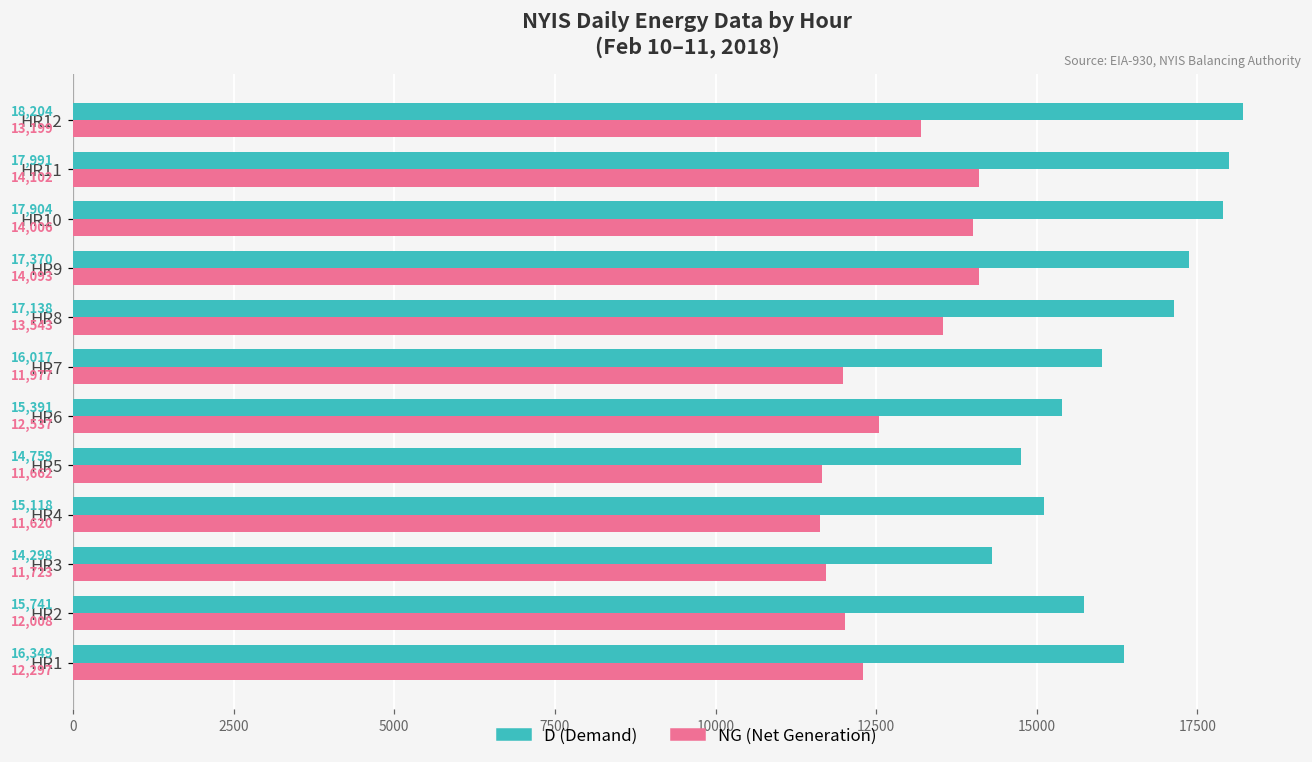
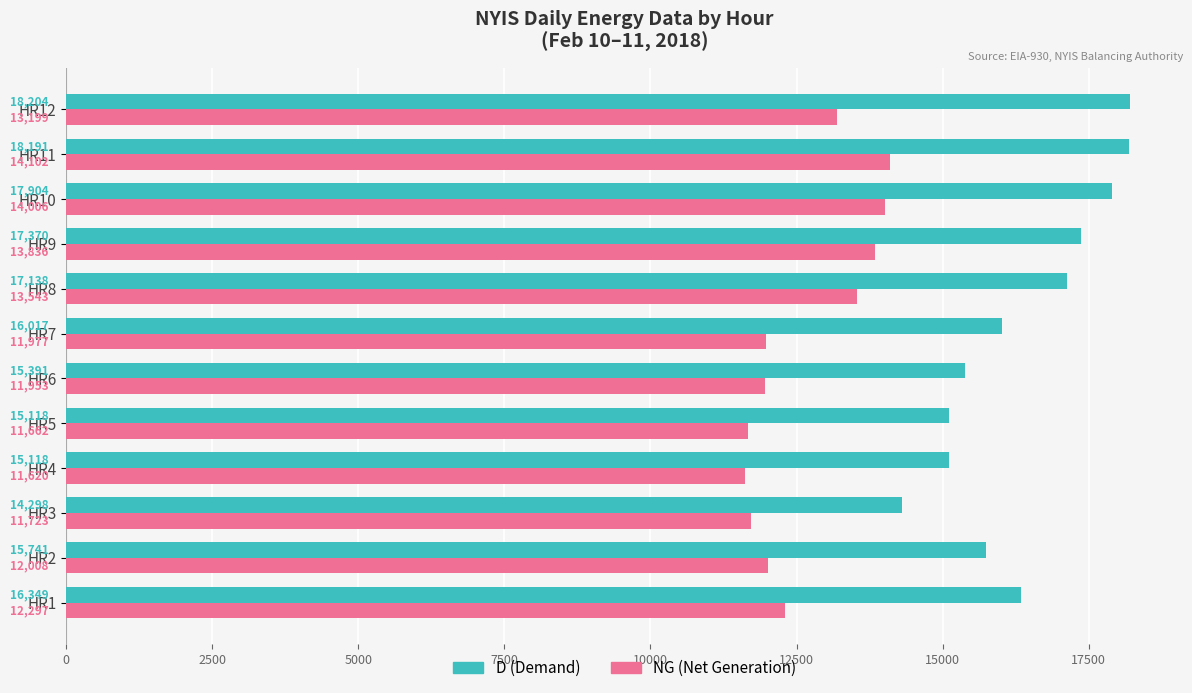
D (Demand), HR11: 17,991 -> 18,191
NG (Net Generation), HR9: 14,093 -> 13,836
NG (Net Generation), HR6: 12,537 -> 11,953
D (Demand), HR5: 14,759 -> 15,118
